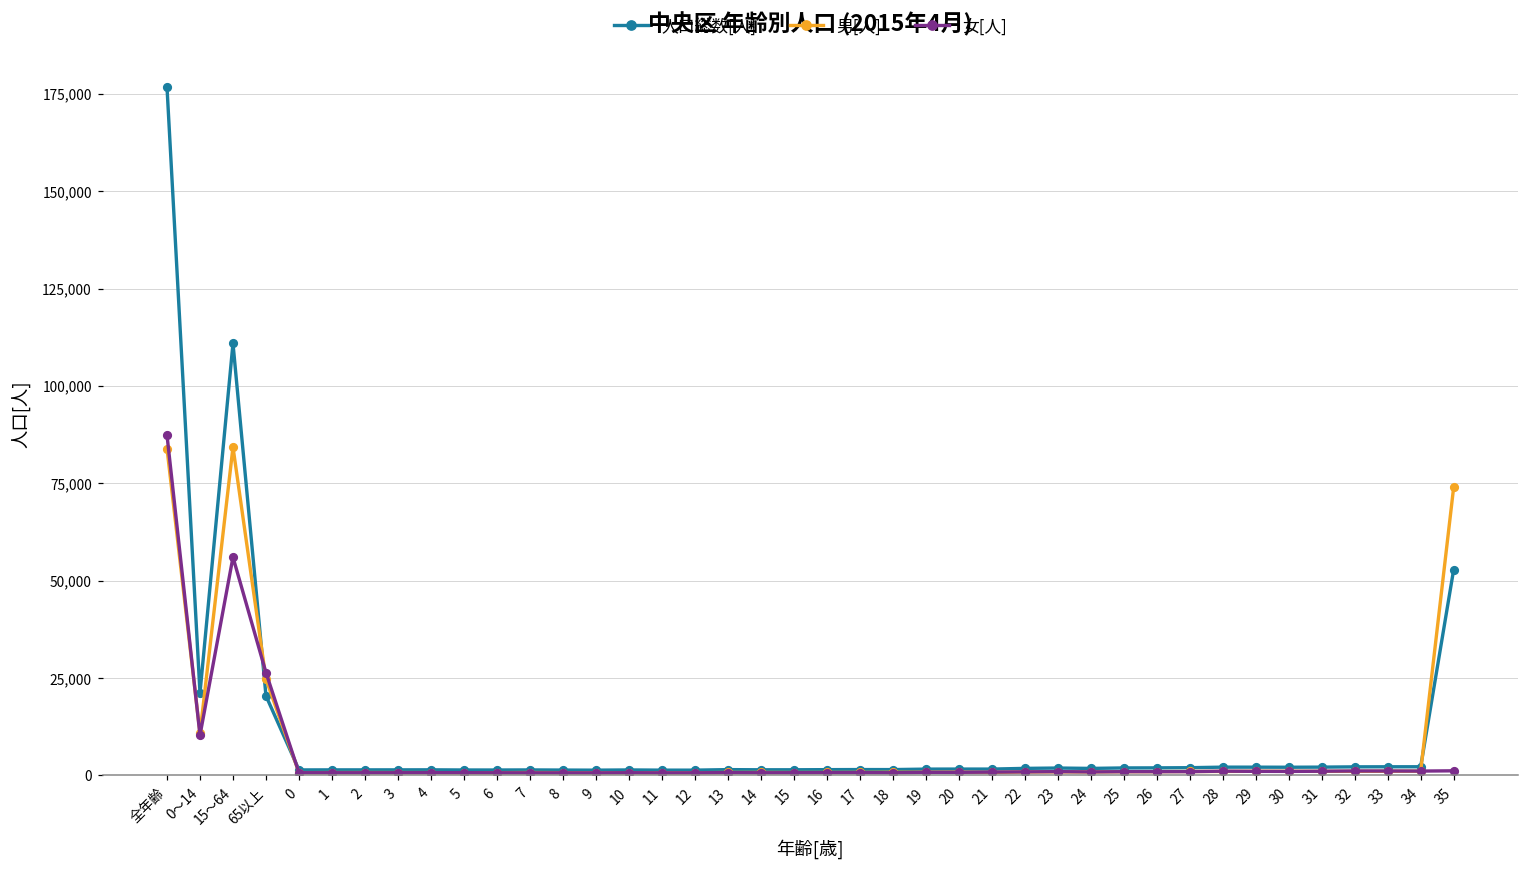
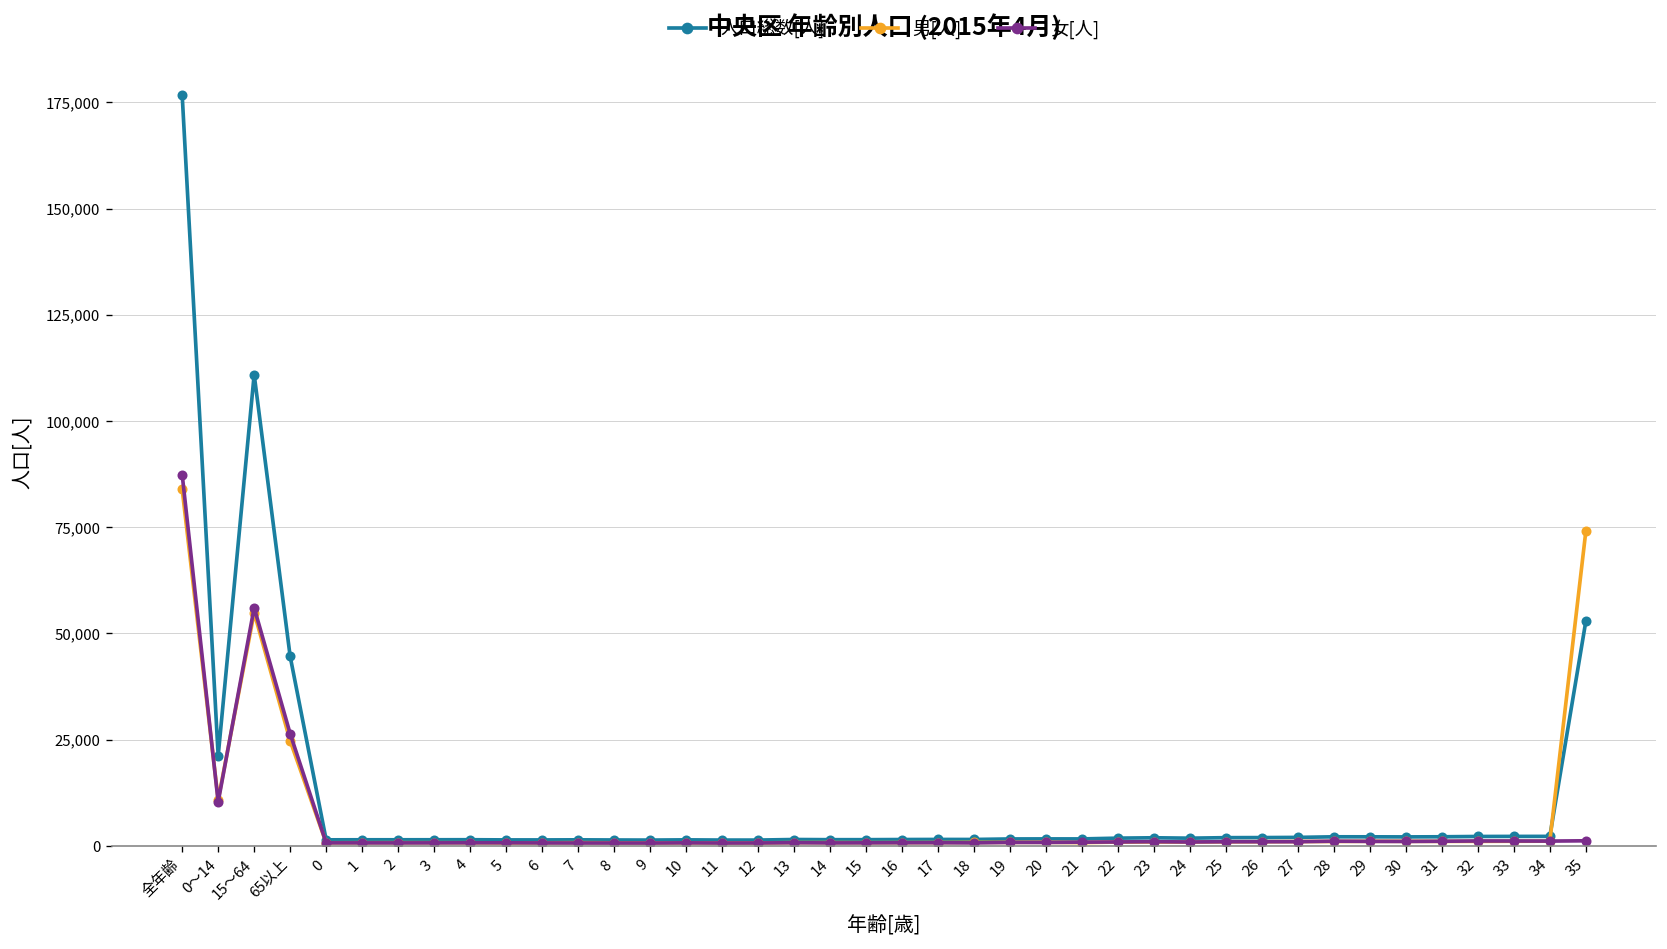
男[人], 15～64: 84,000 -> 55,000
人口総数[人], 65以上: 20,000 -> 45,000
